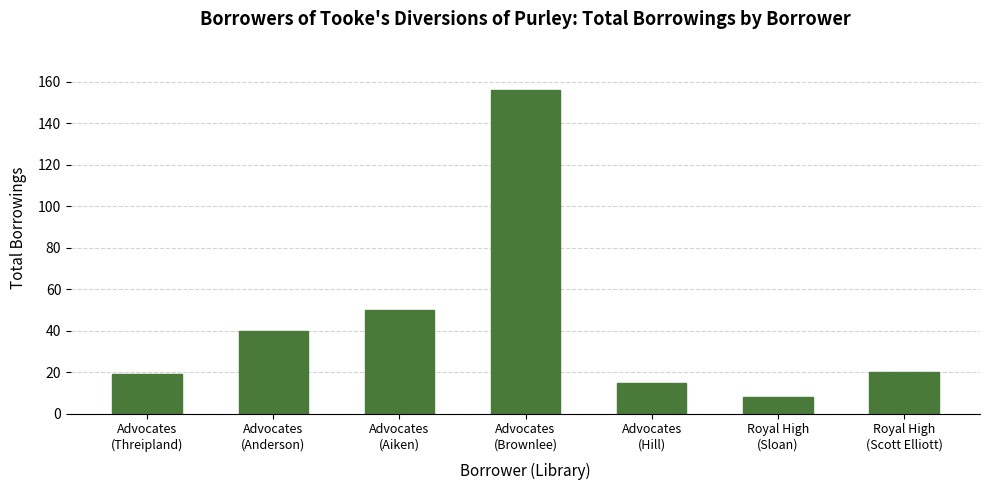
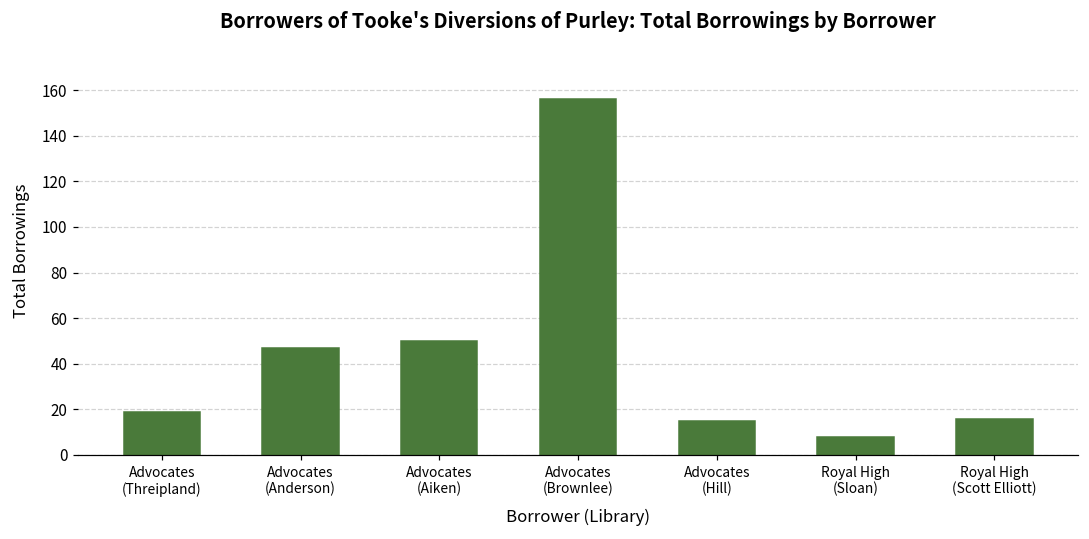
Advocates (Anderson): 40 -> 47
Royal High (Scott Elliott): 20 -> 16
